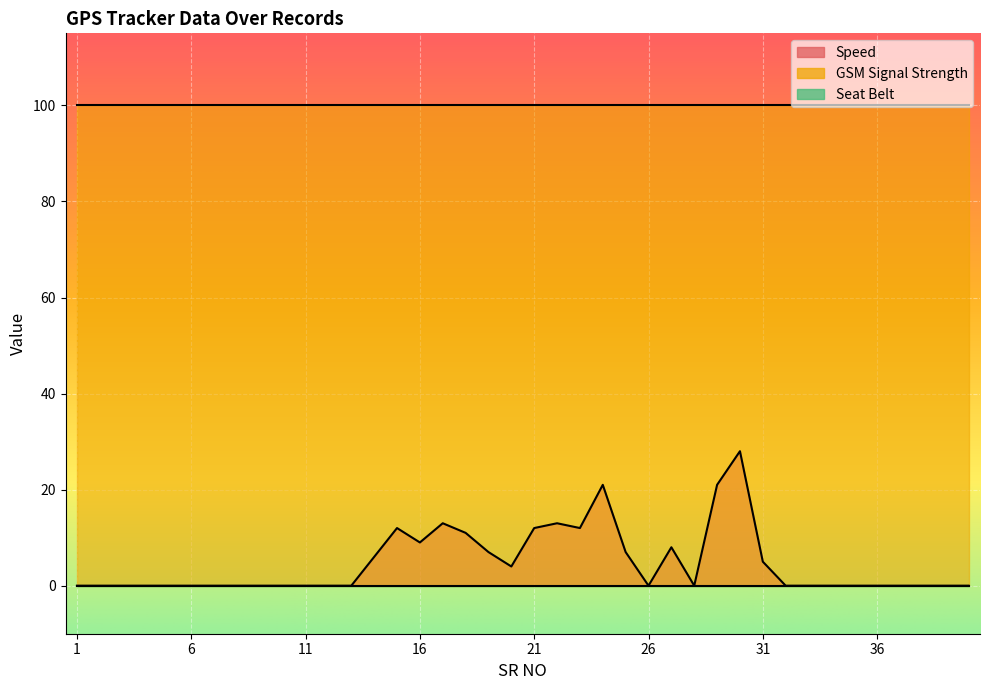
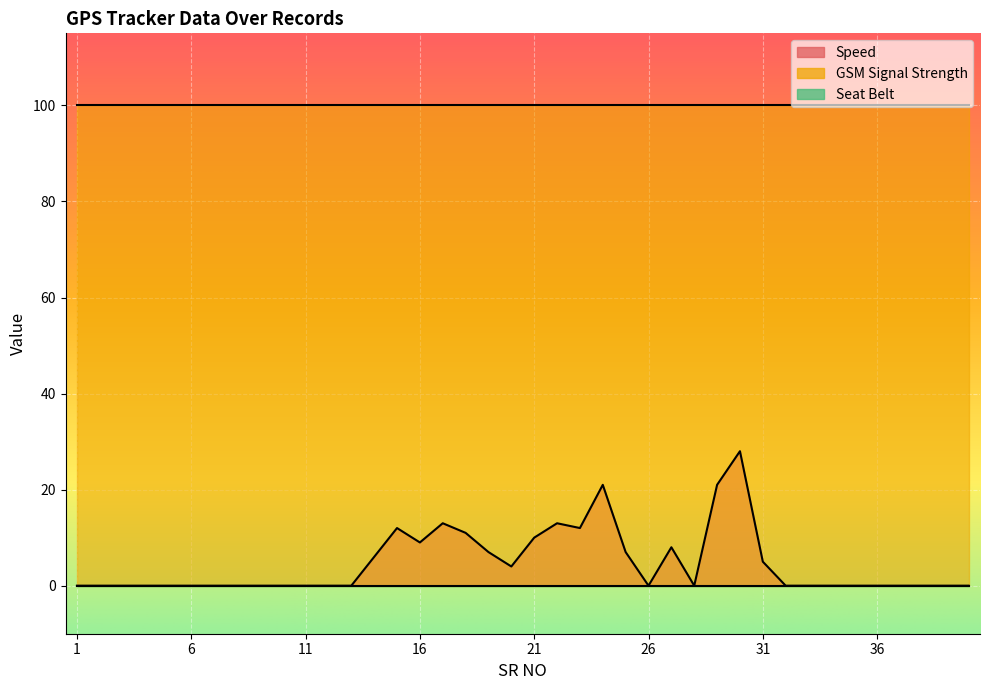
Speed, 21: 12 -> 10
